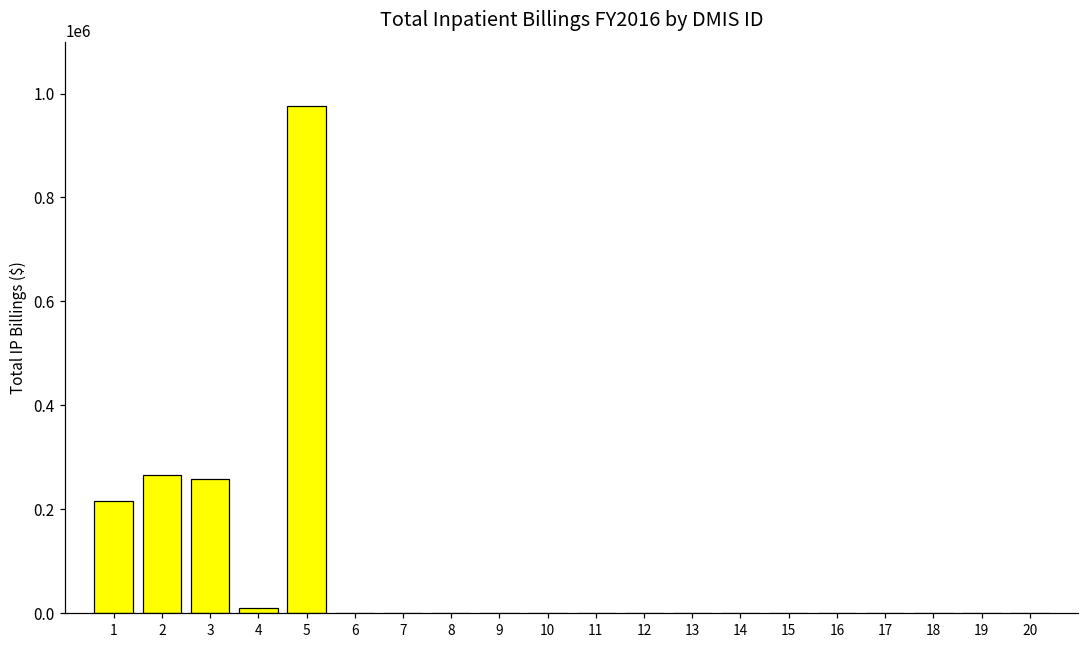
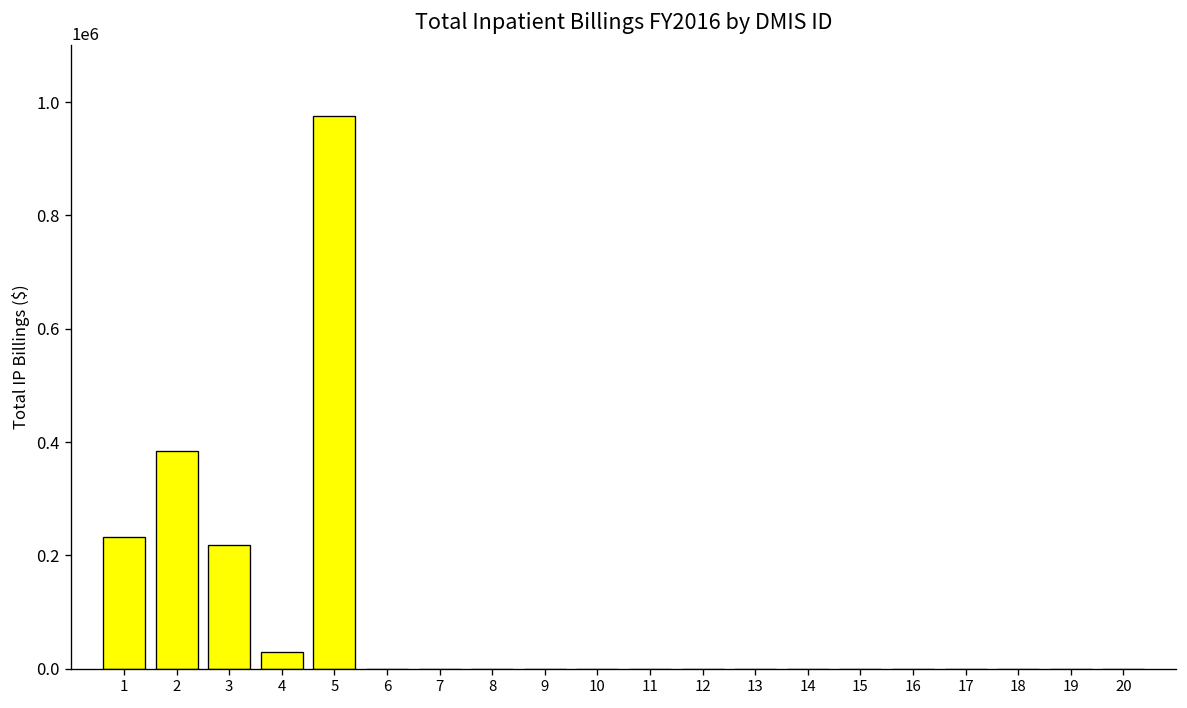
1: 220000 -> 230000
2: 270000 -> 380000
3: 260000 -> 220000
4: 10000 -> 30000
